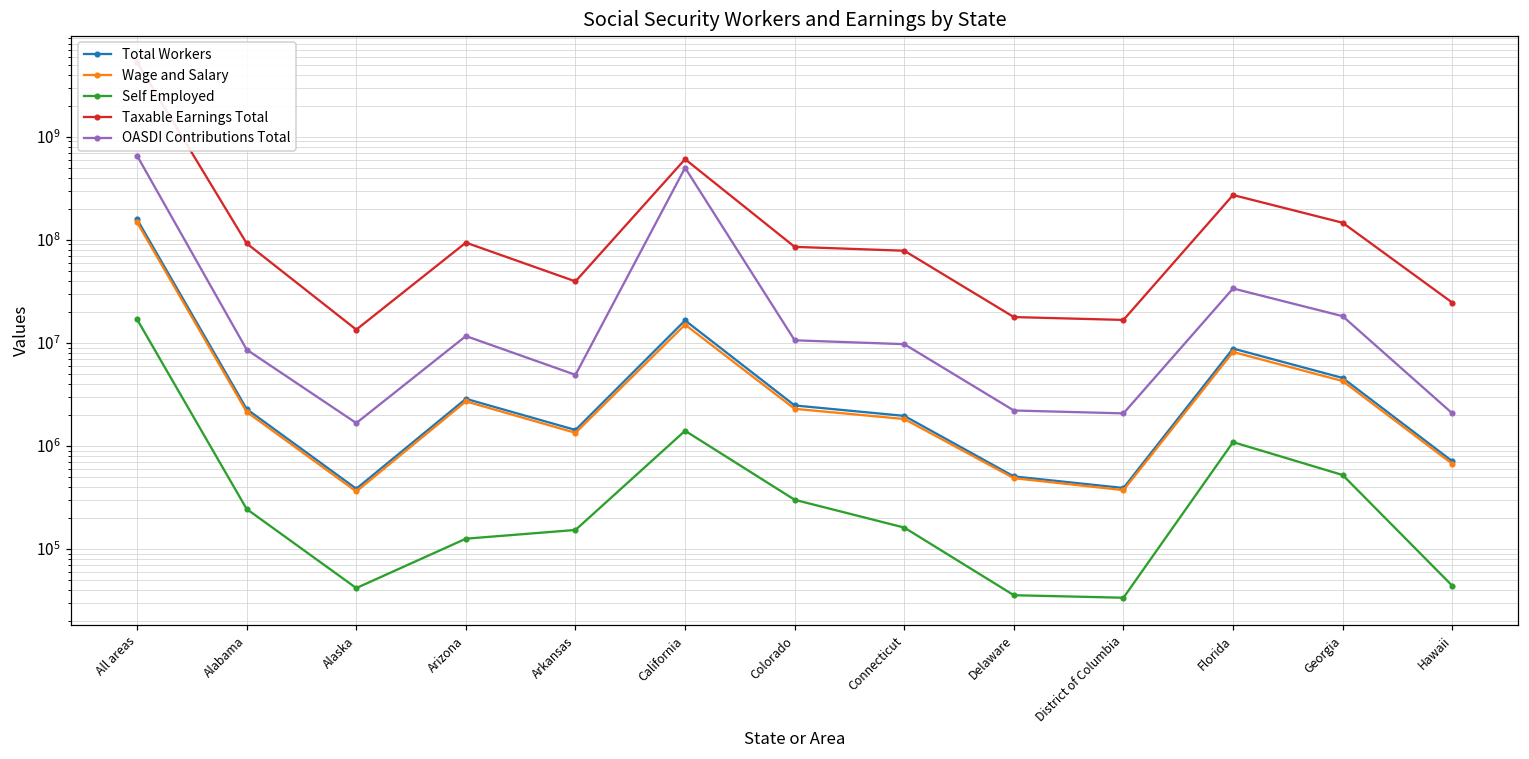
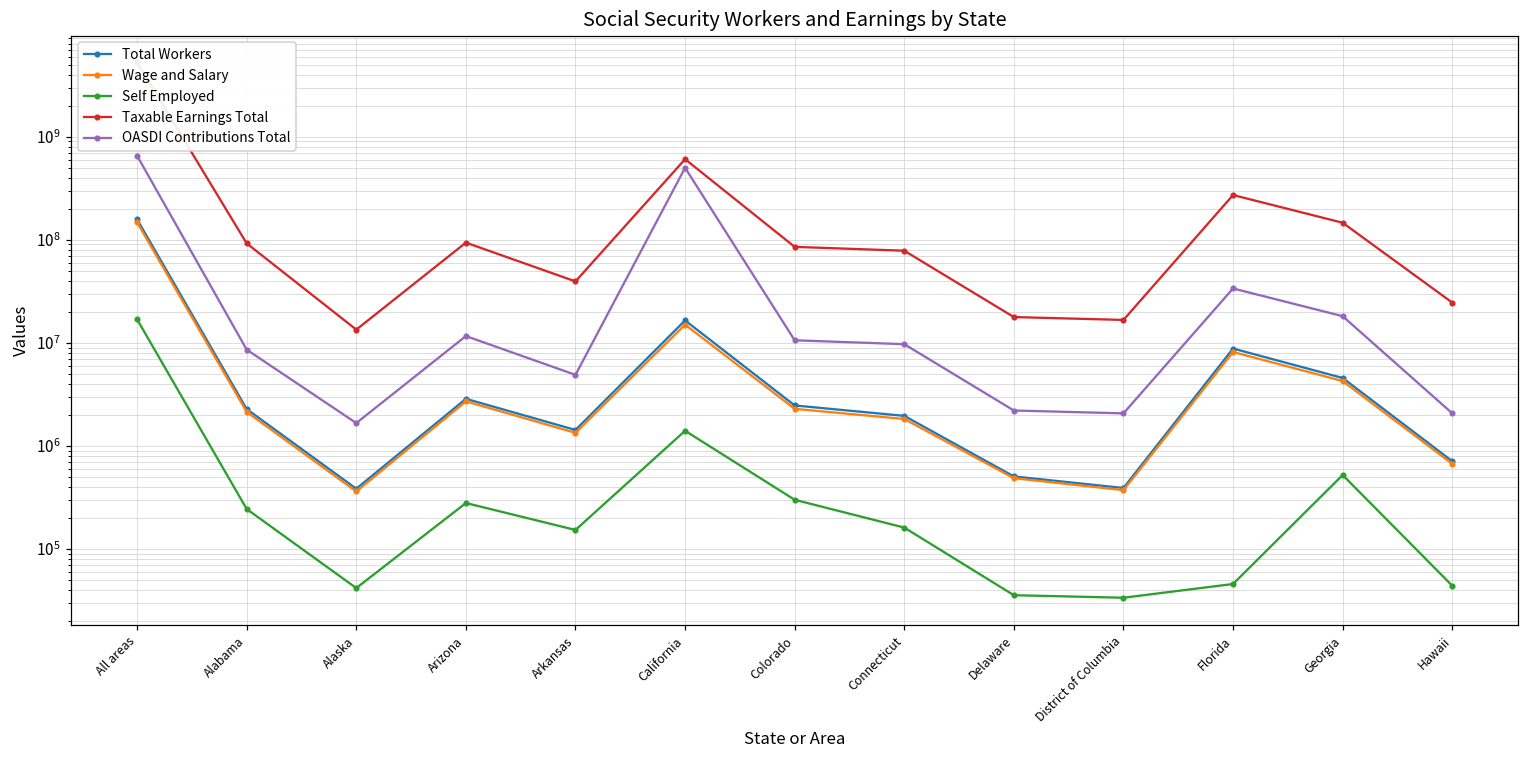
Self Employed, Arizona: 130000 -> 280000
Self Employed, Florida: 1100000 -> 50000
